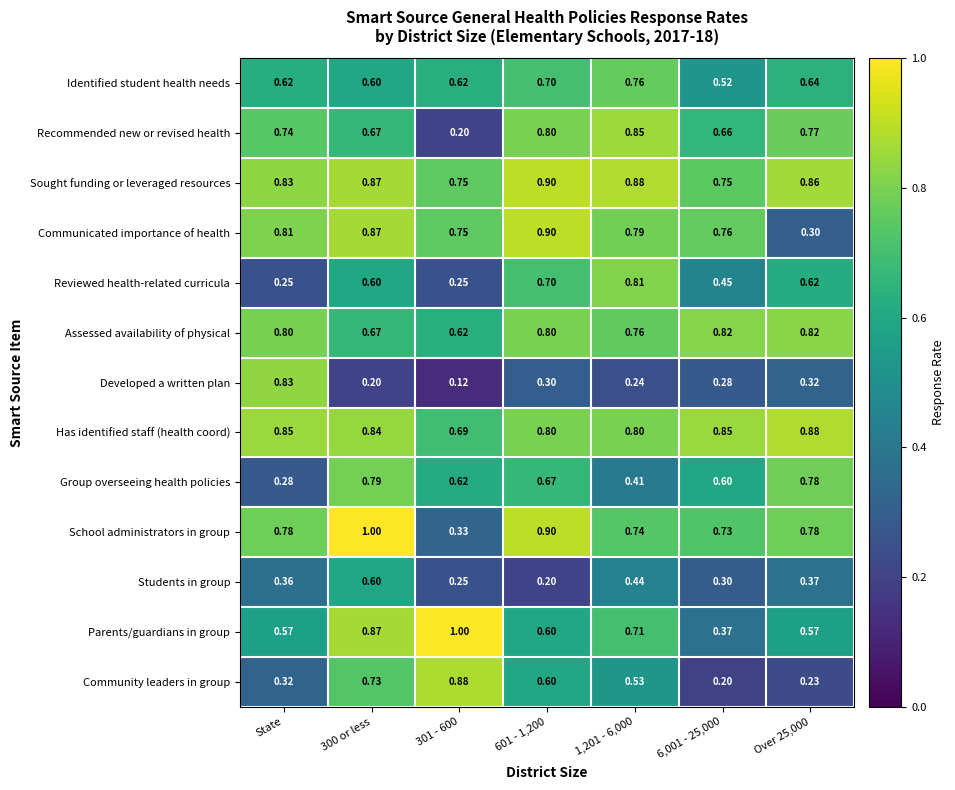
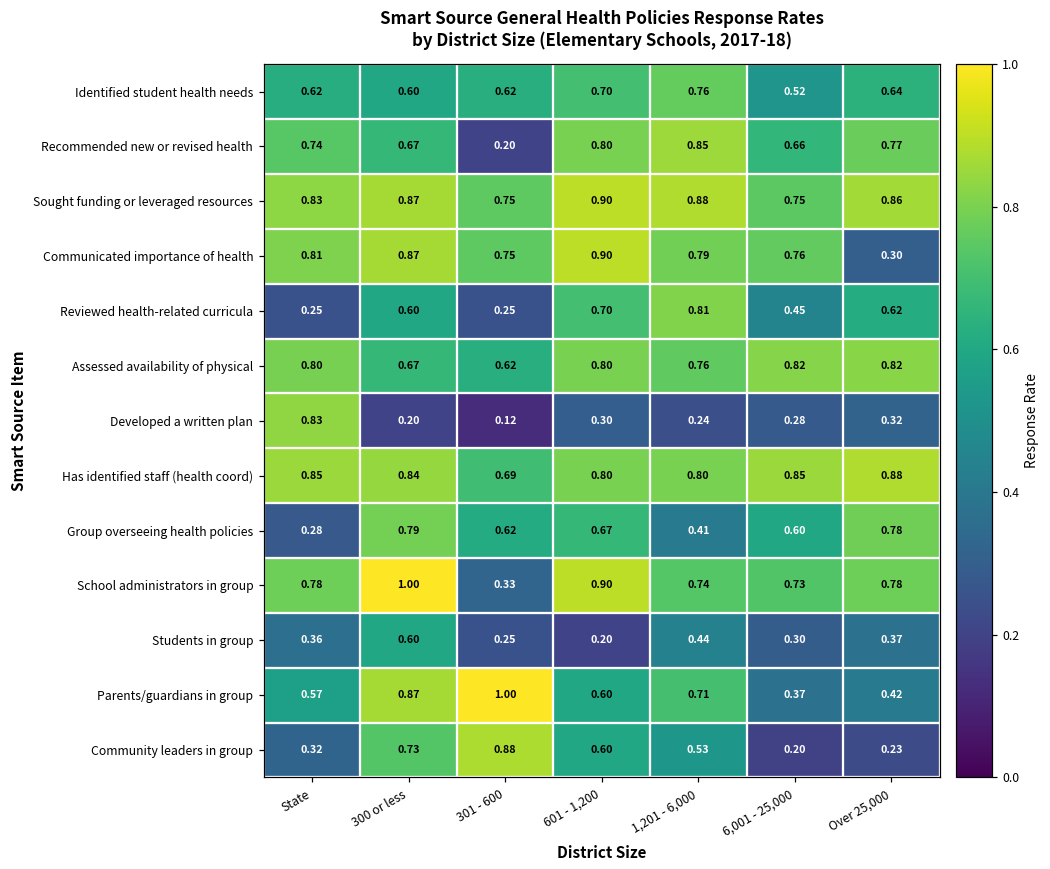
Parents/guardians in group, Over 25,000: 0.57 -> 0.42
